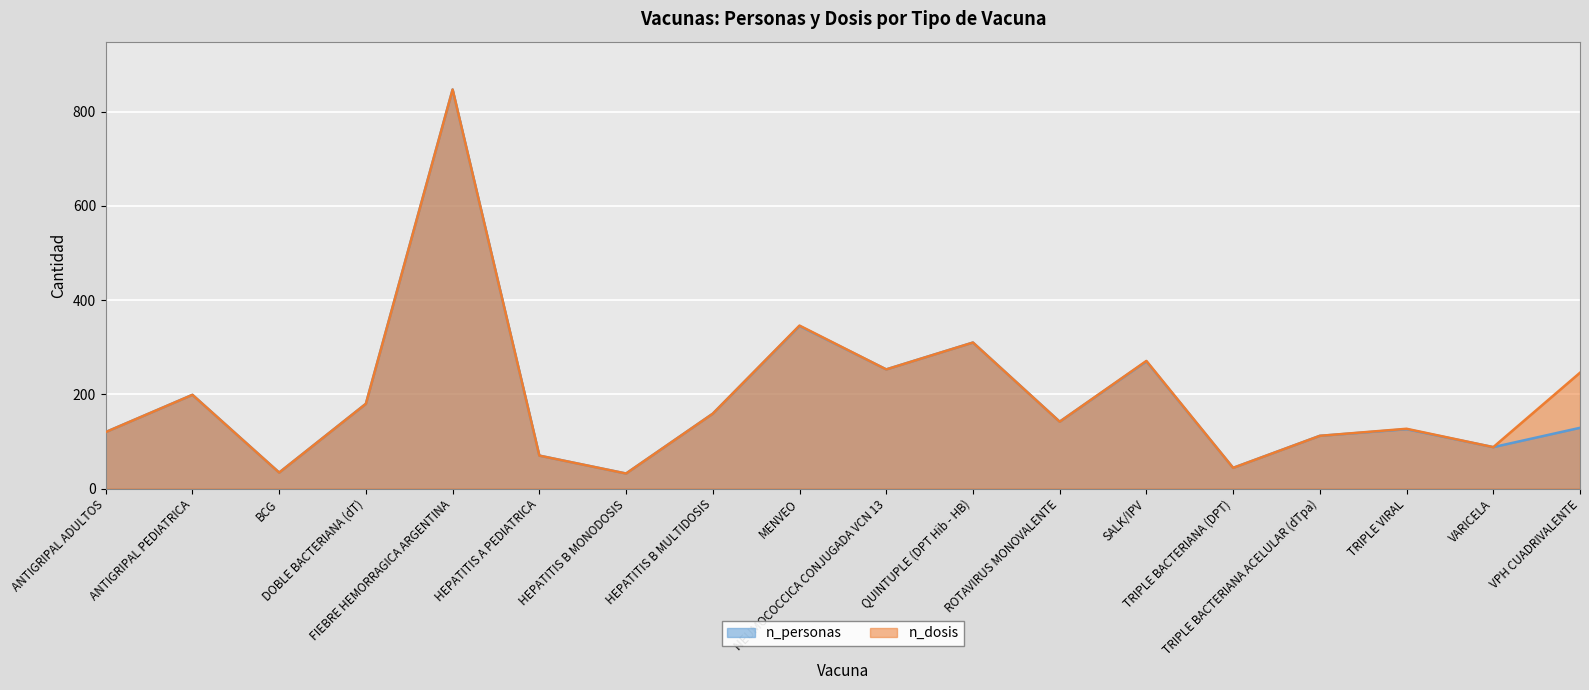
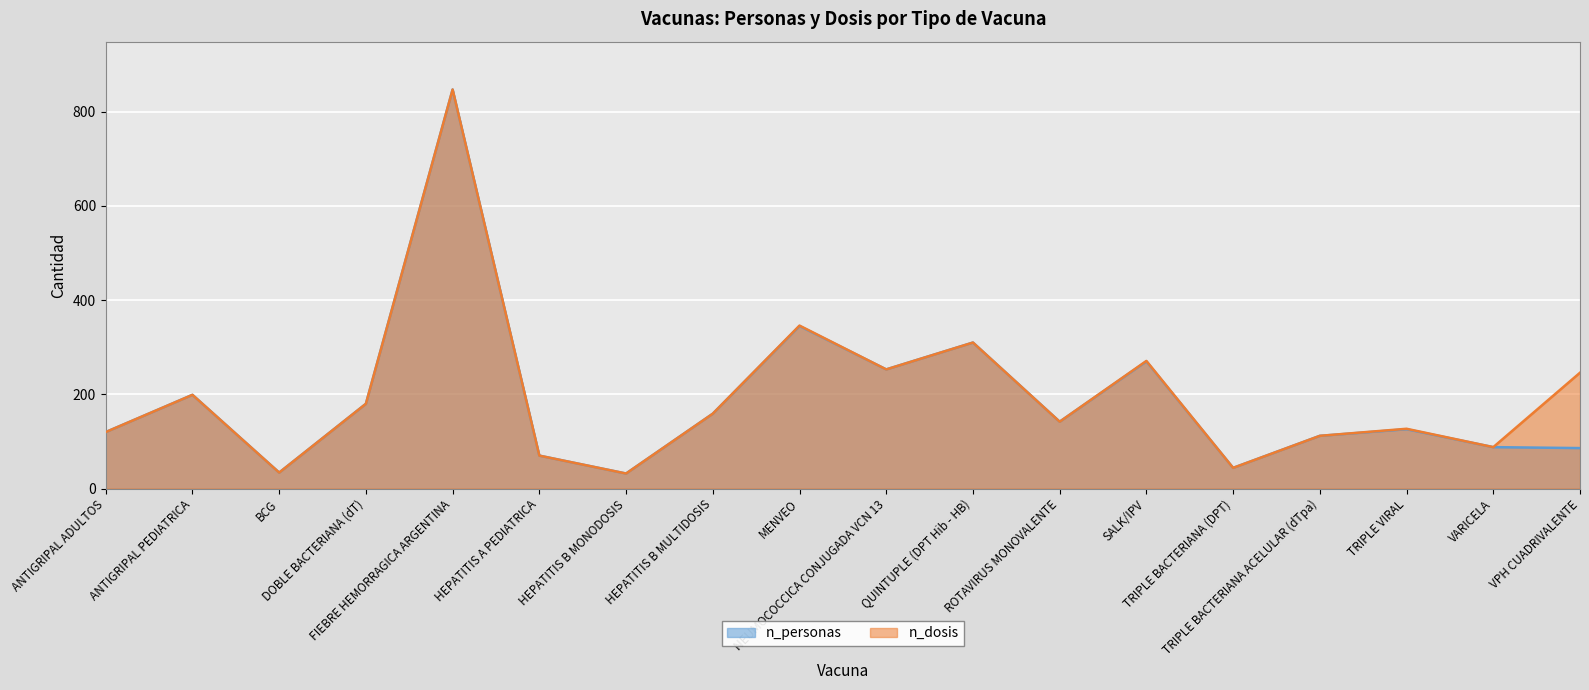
n_personas, VPH CUADRIVALENTE: 130 -> 90
